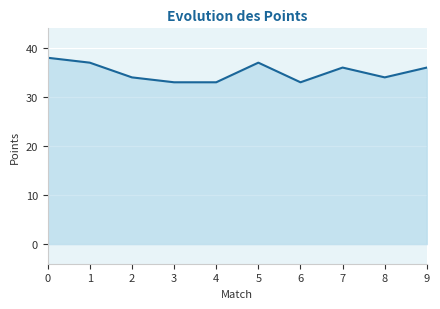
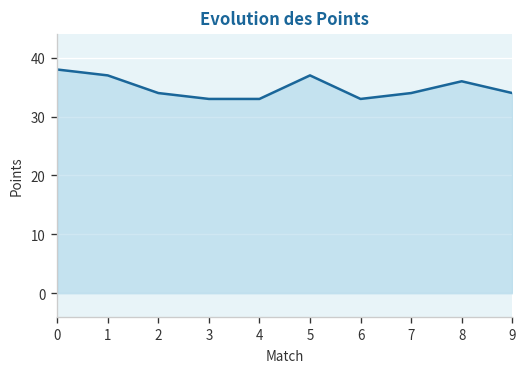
7: 36 -> 34
8: 34 -> 36
9: 36 -> 34
